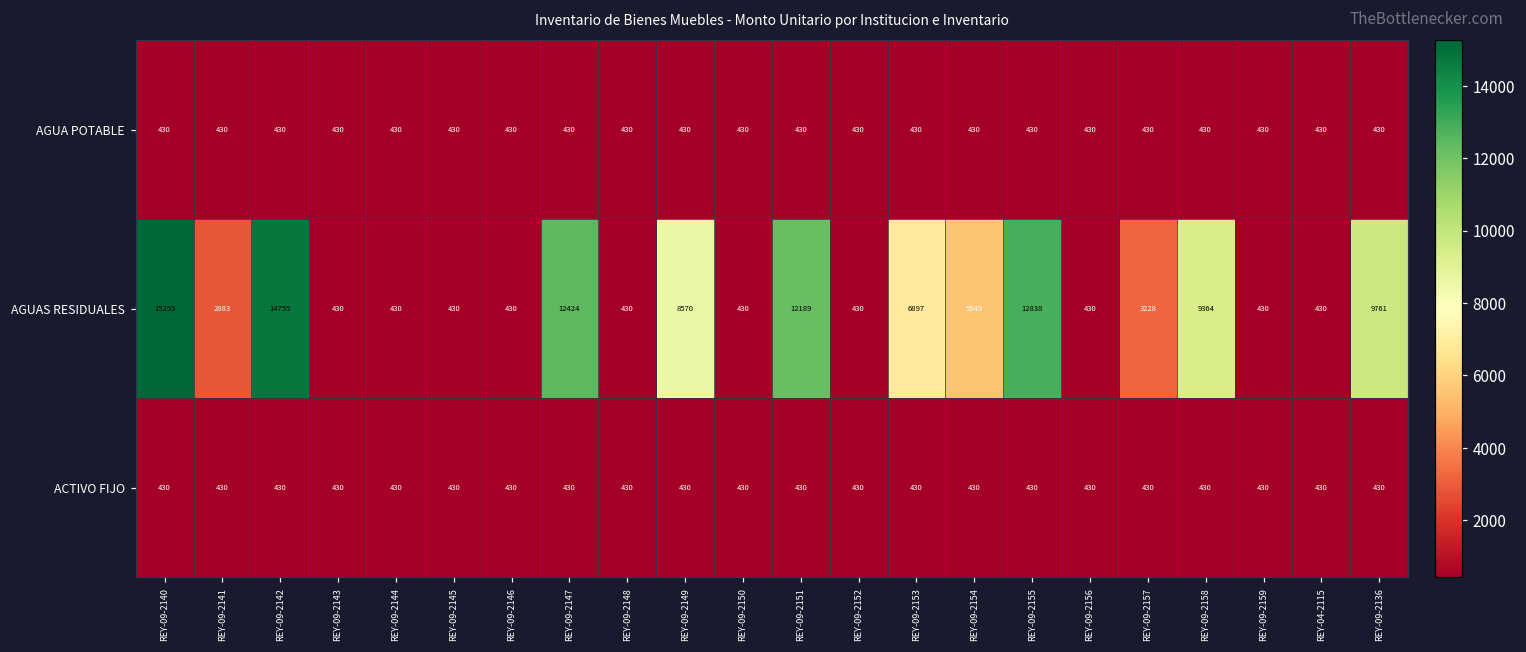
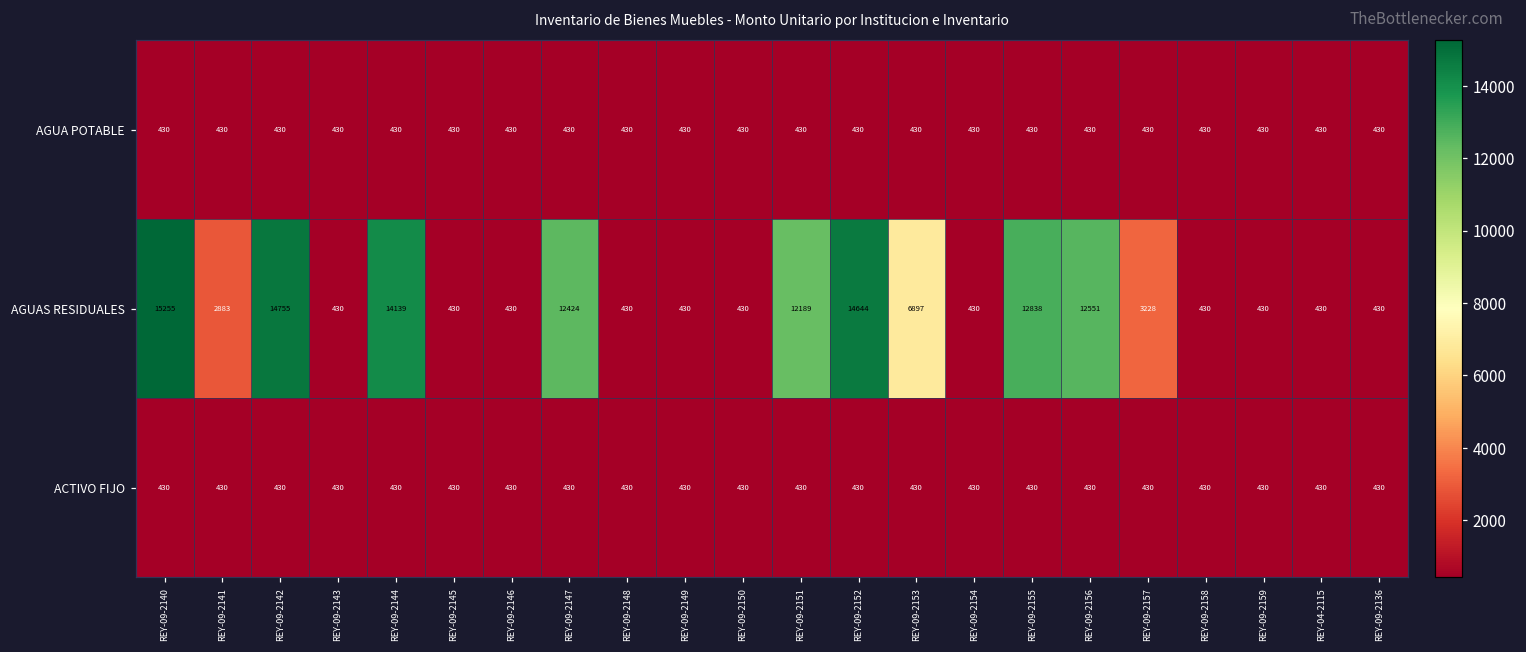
AGUAS RESIDUALES, REY-09-2144: 430 -> 14139
AGUAS RESIDUALES, REY-09-2149: 8570 -> 430
AGUAS RESIDUALES, REY-09-2152: 430 -> 14644
AGUAS RESIDUALES, REY-09-2154: 5549 -> 430
AGUAS RESIDUALES, REY-09-2156: 430 -> 12551
AGUAS RESIDUALES, REY-09-2158: 9364 -> 430
AGUAS RESIDUALES, REY-09-2136: 9761 -> 430
